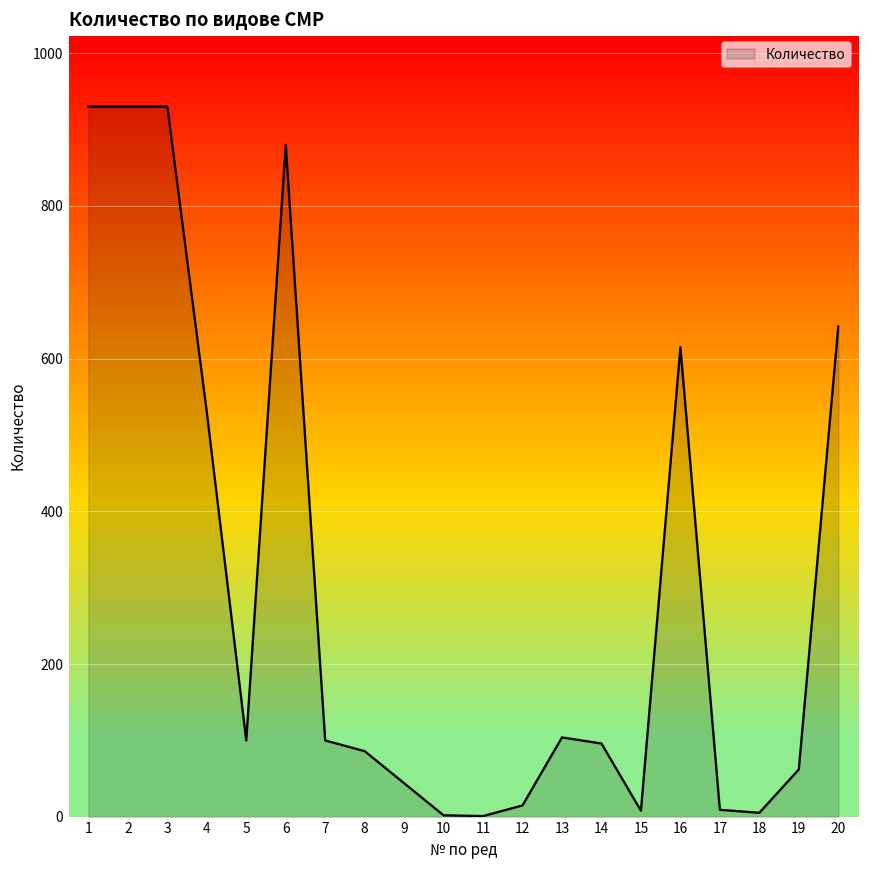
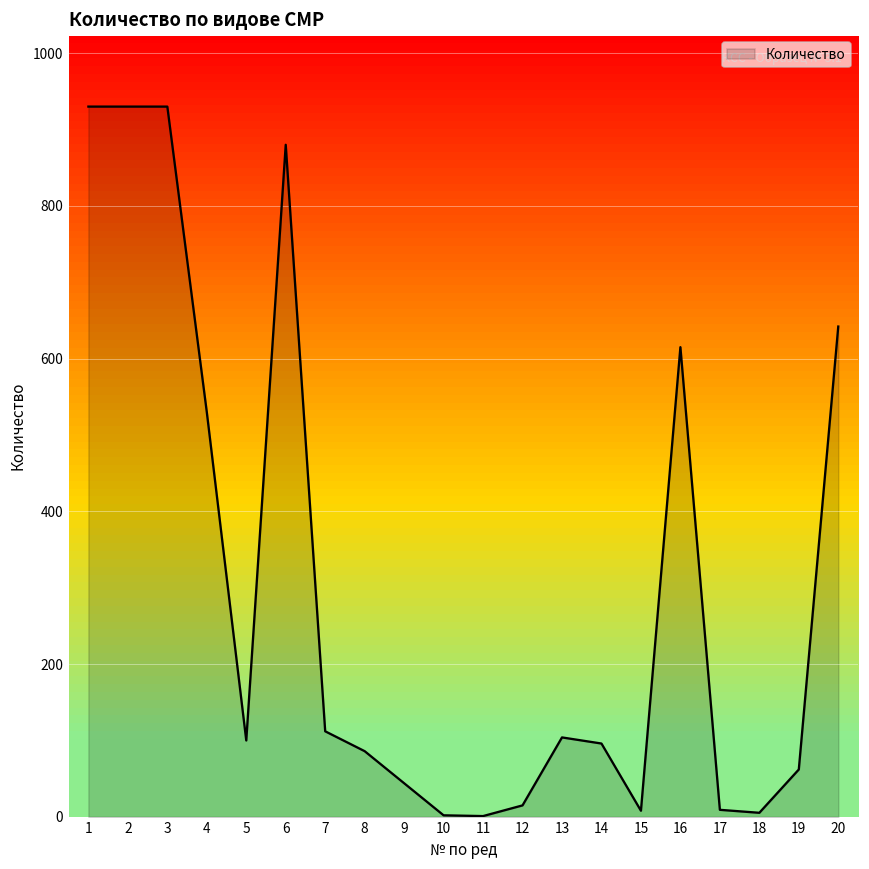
7: 100 -> 110
